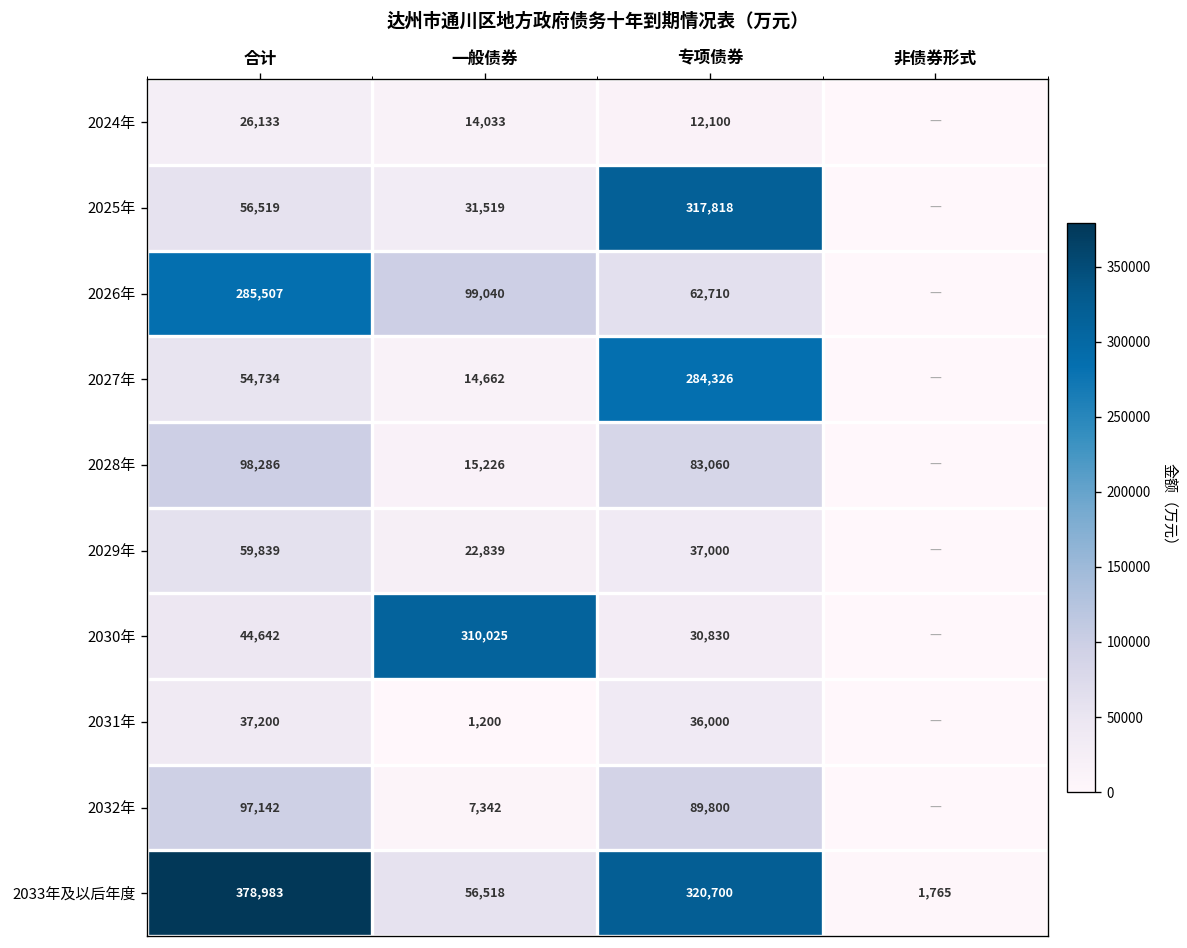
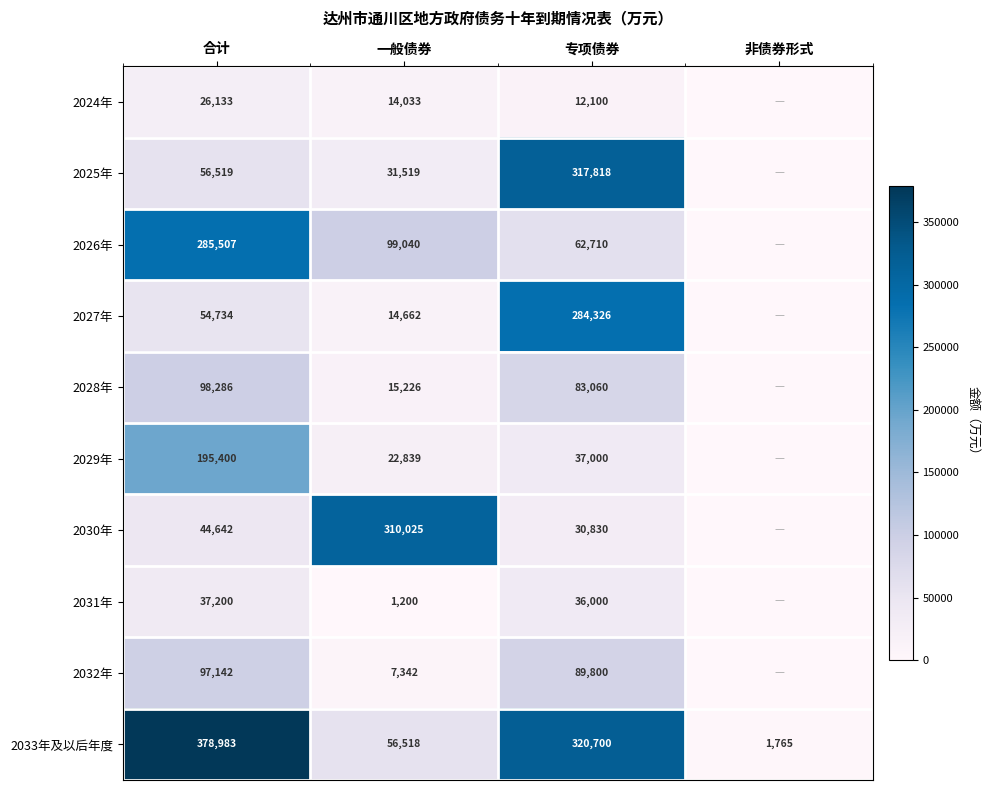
2029年, 合计: 59,839 -> 195,400
